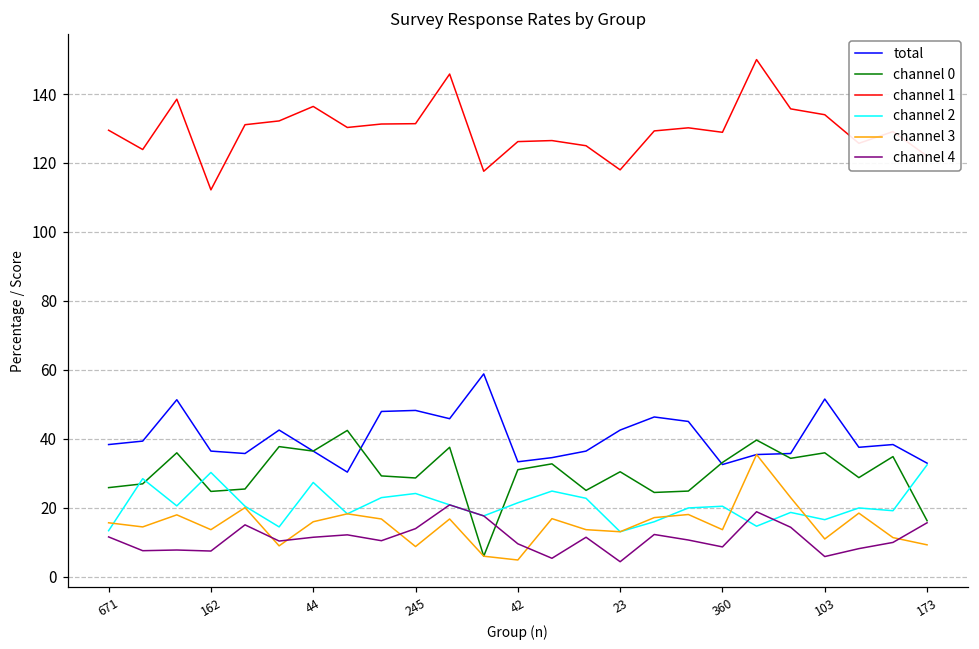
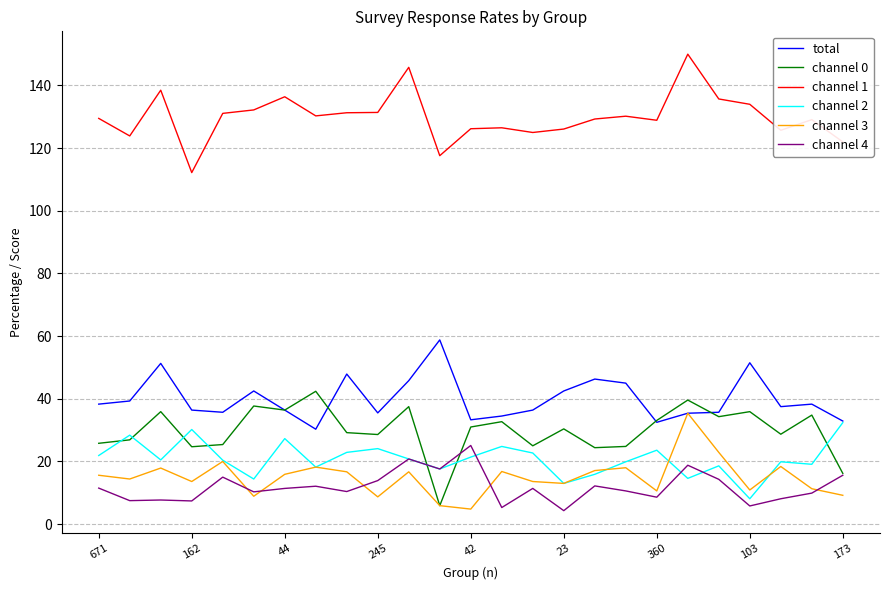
channel 2, 671: 13 -> 22
total, 245: 48 -> 36
channel 4, 42: 10 -> 25
channel 1, 23: 118 -> 126
channel 2, 360: 20 -> 24
channel 3, 360: 14 -> 11
channel 2, 103: 17 -> 8
